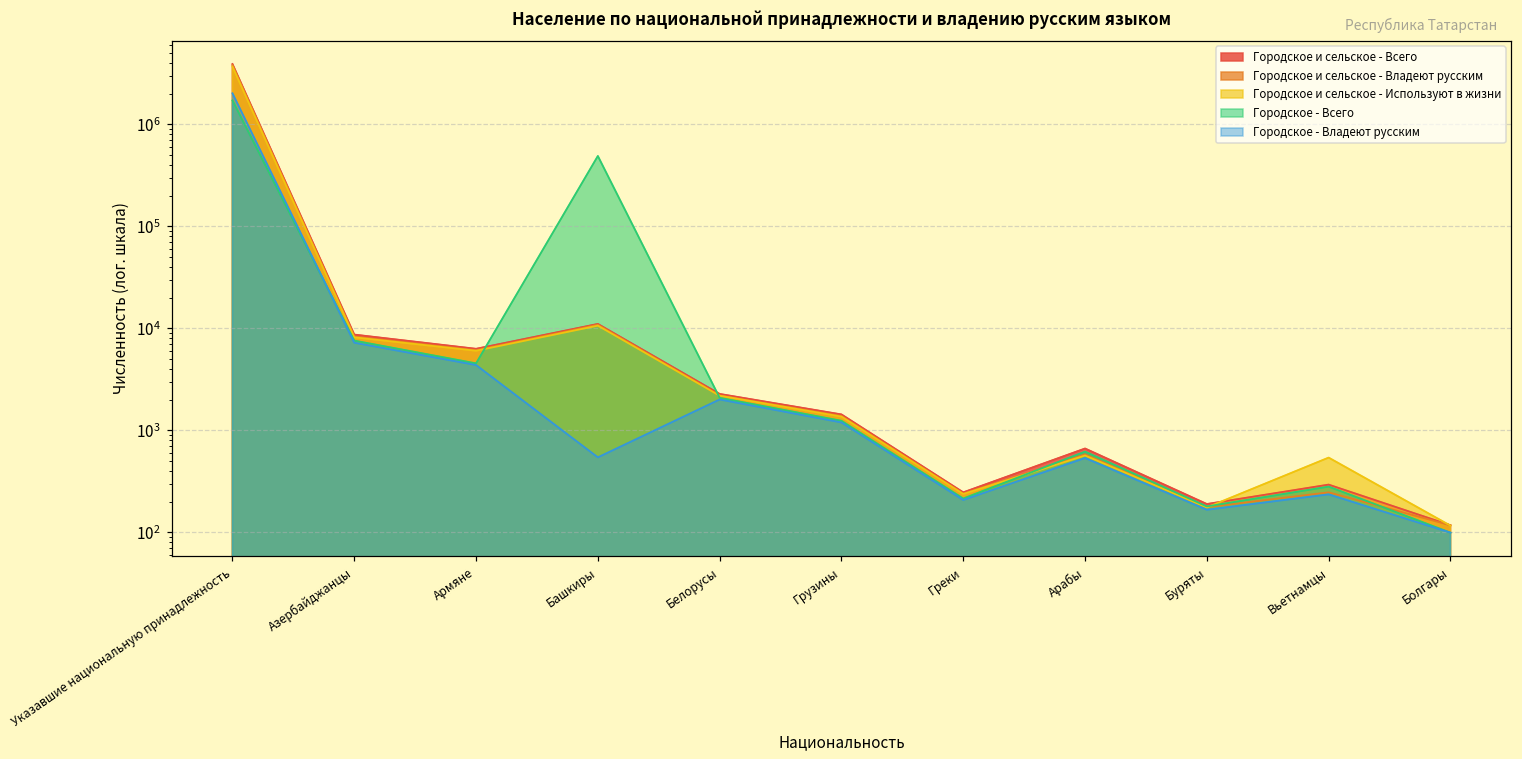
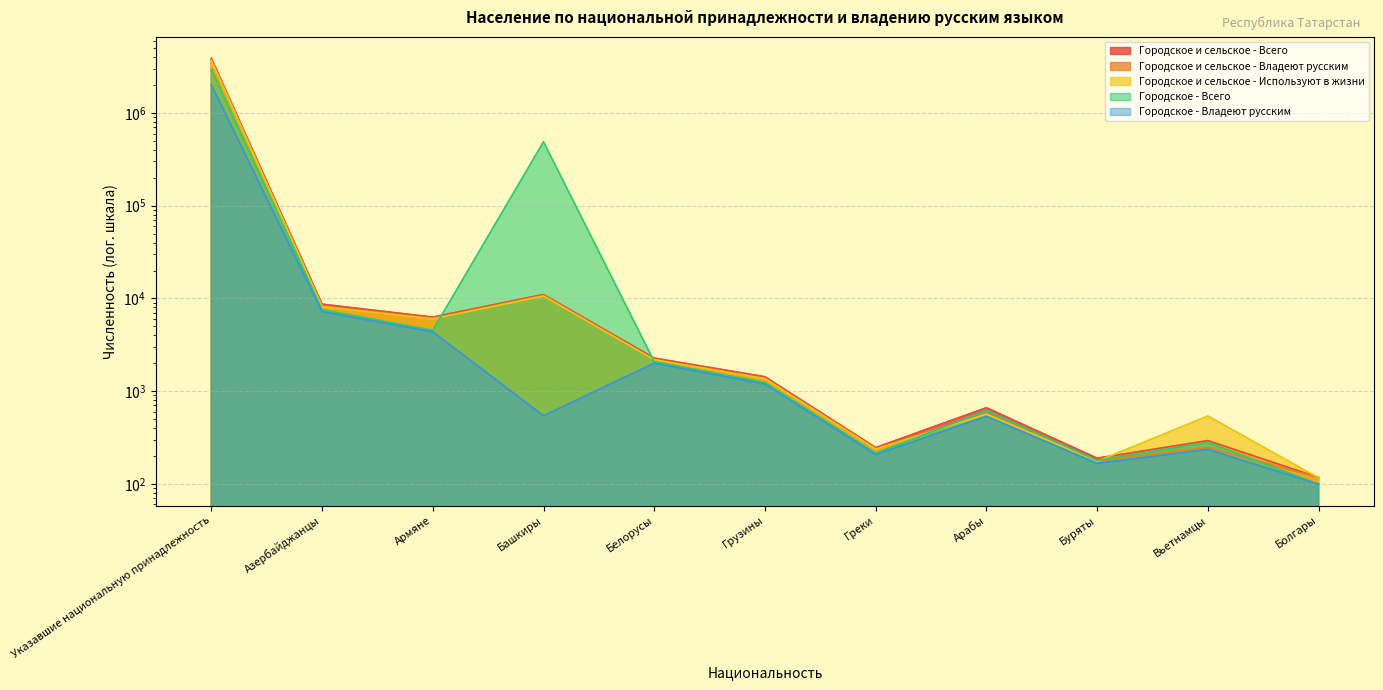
Городское - Всего, Указавшие национальную принадлежность: 1700000 -> 3000000
